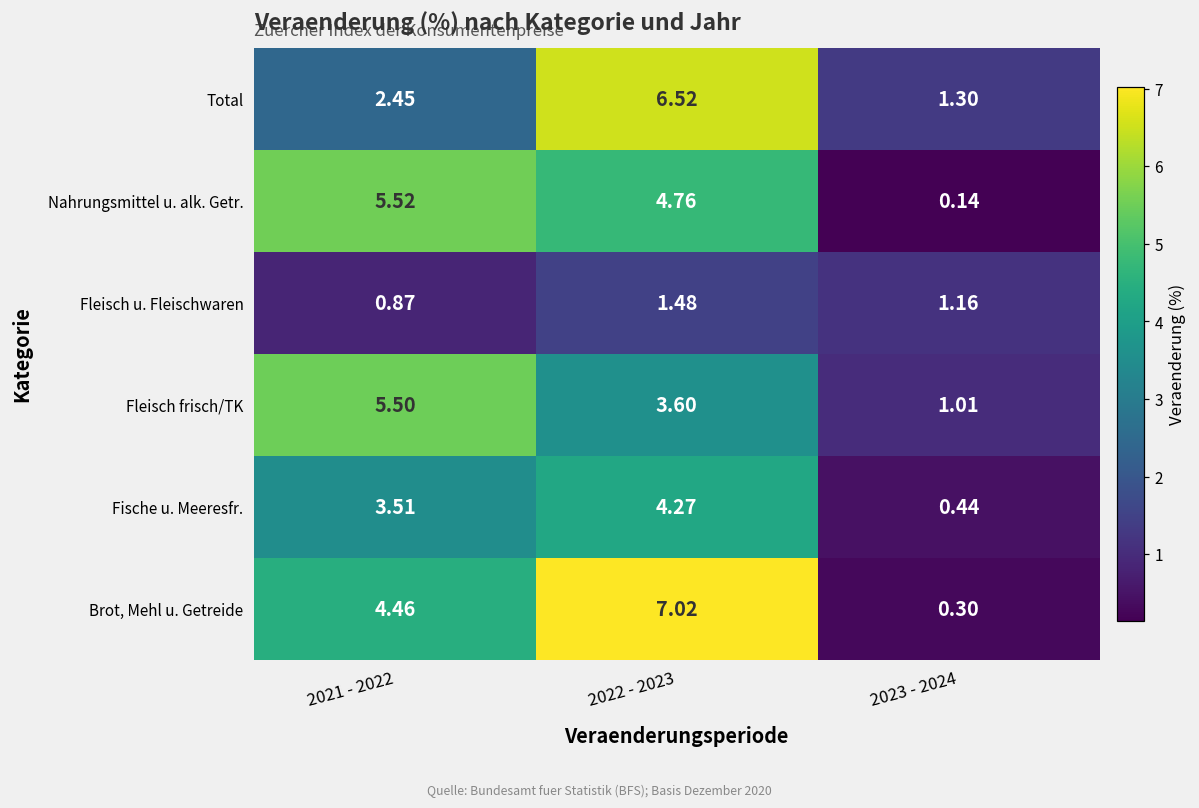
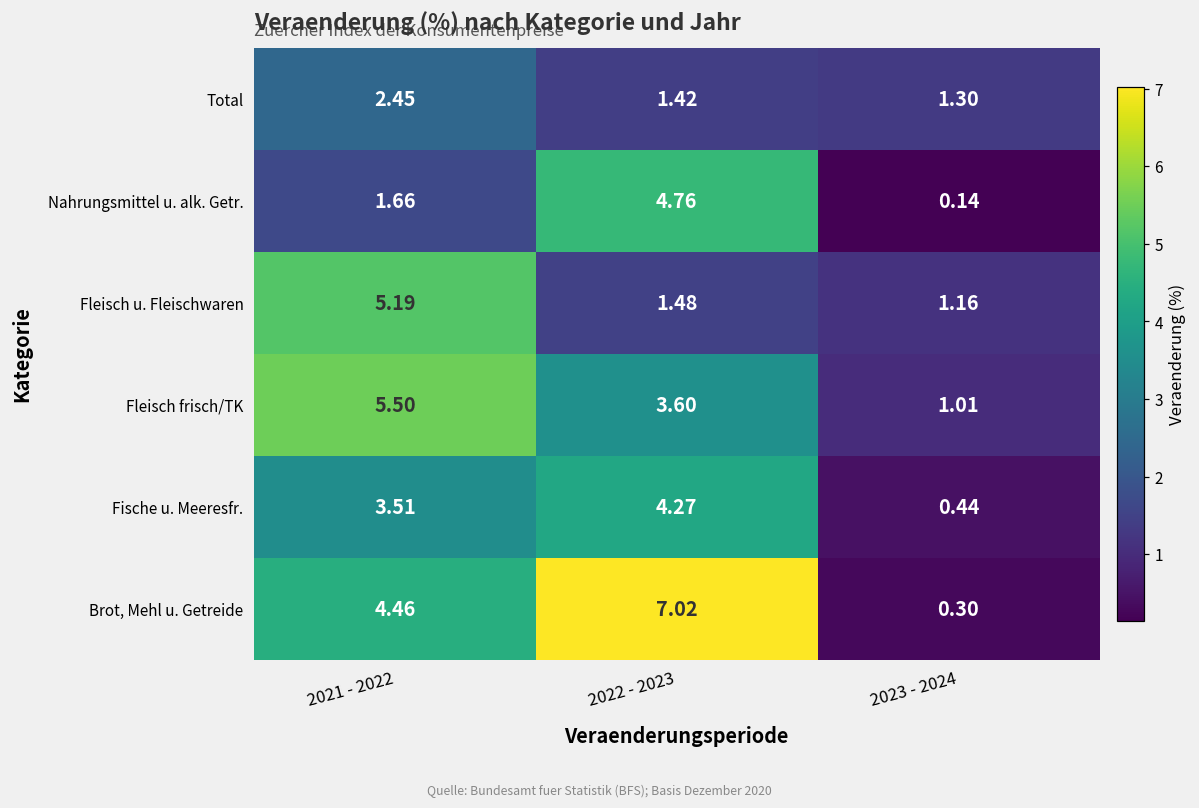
Total, 2022 - 2023: 6.52 -> 1.42
Nahrungsmittel u. alk. Getr., 2021 - 2022: 5.52 -> 1.66
Fleisch u. Fleischwaren, 2021 - 2022: 0.87 -> 5.19
